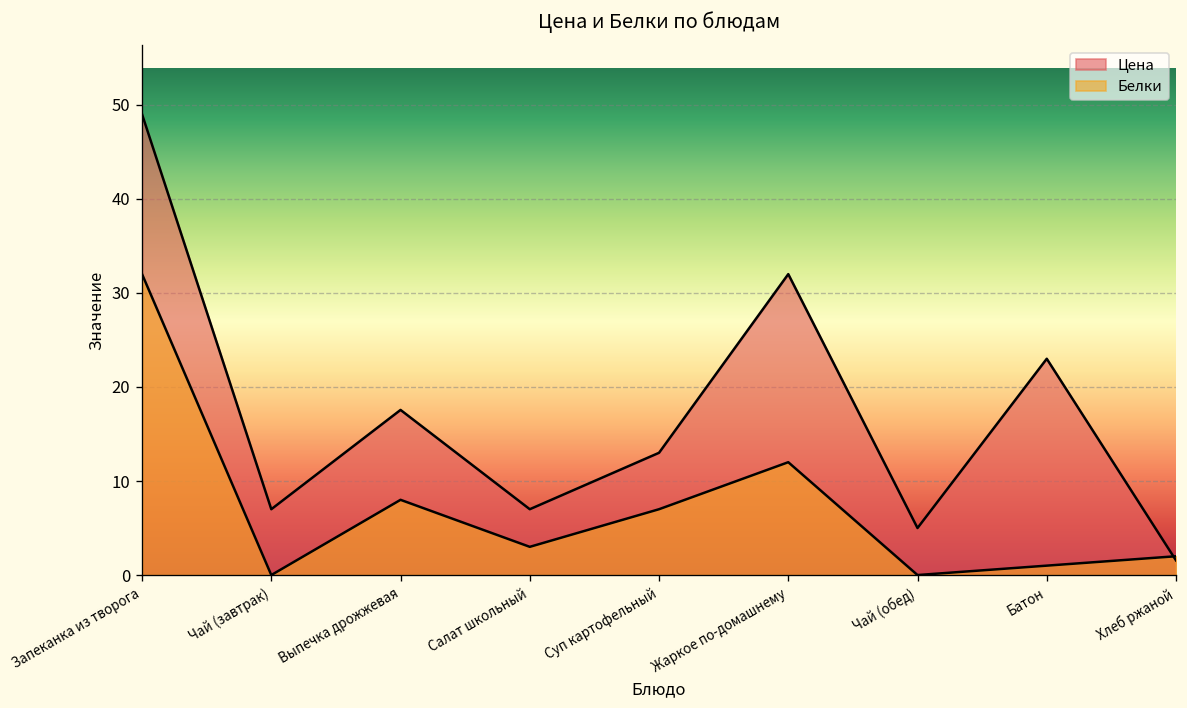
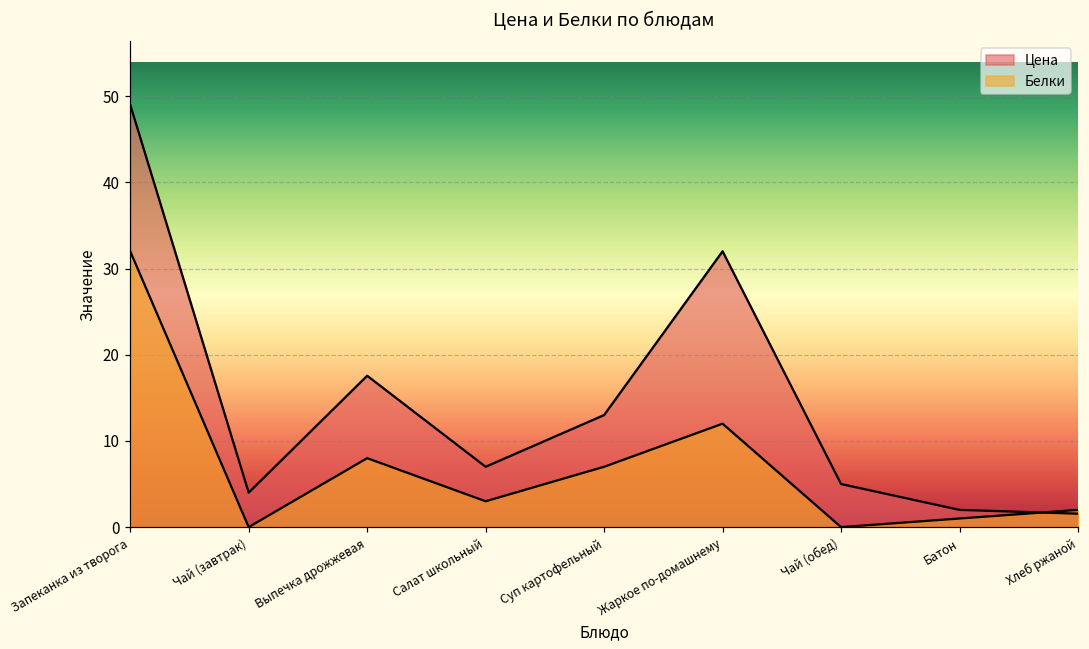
Цена, Чай (завтрак): 7 -> 4
Цена, Батон: 23 -> 2
